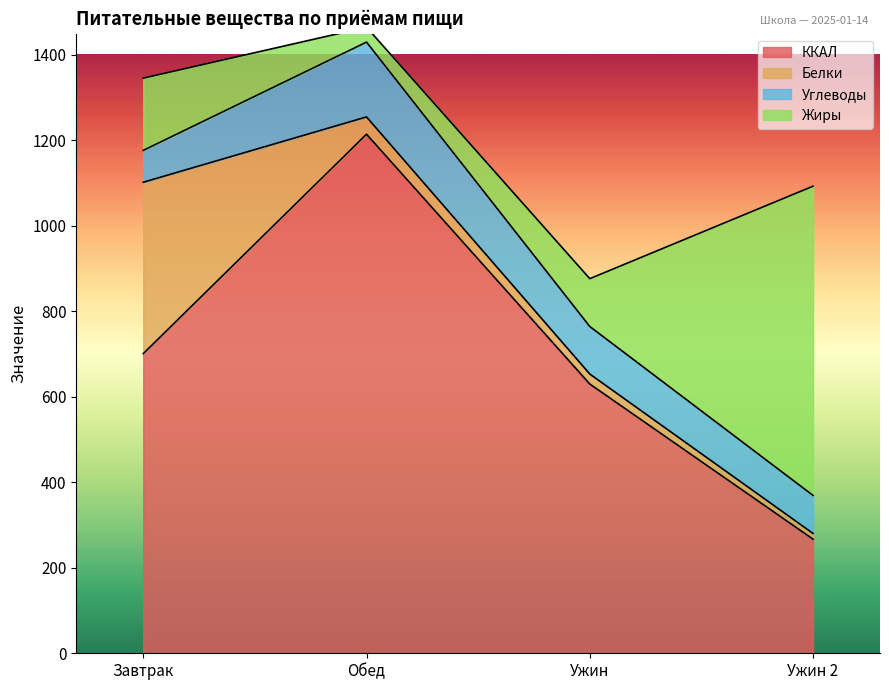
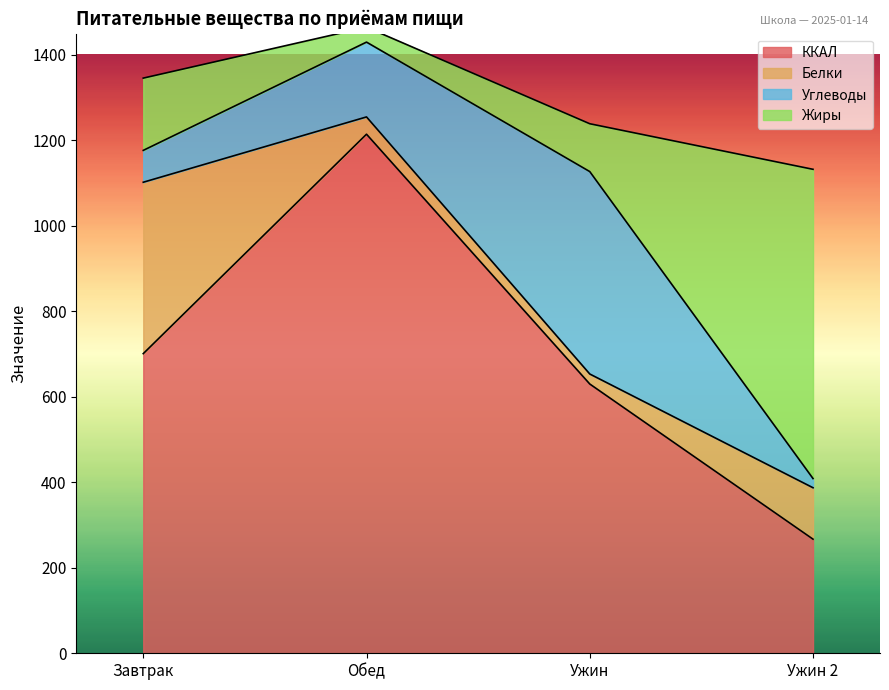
Углеводы, Ужин: 110 -> 470
Белки, Ужин 2: 10 -> 120
Углеводы, Ужин 2: 90 -> 20
